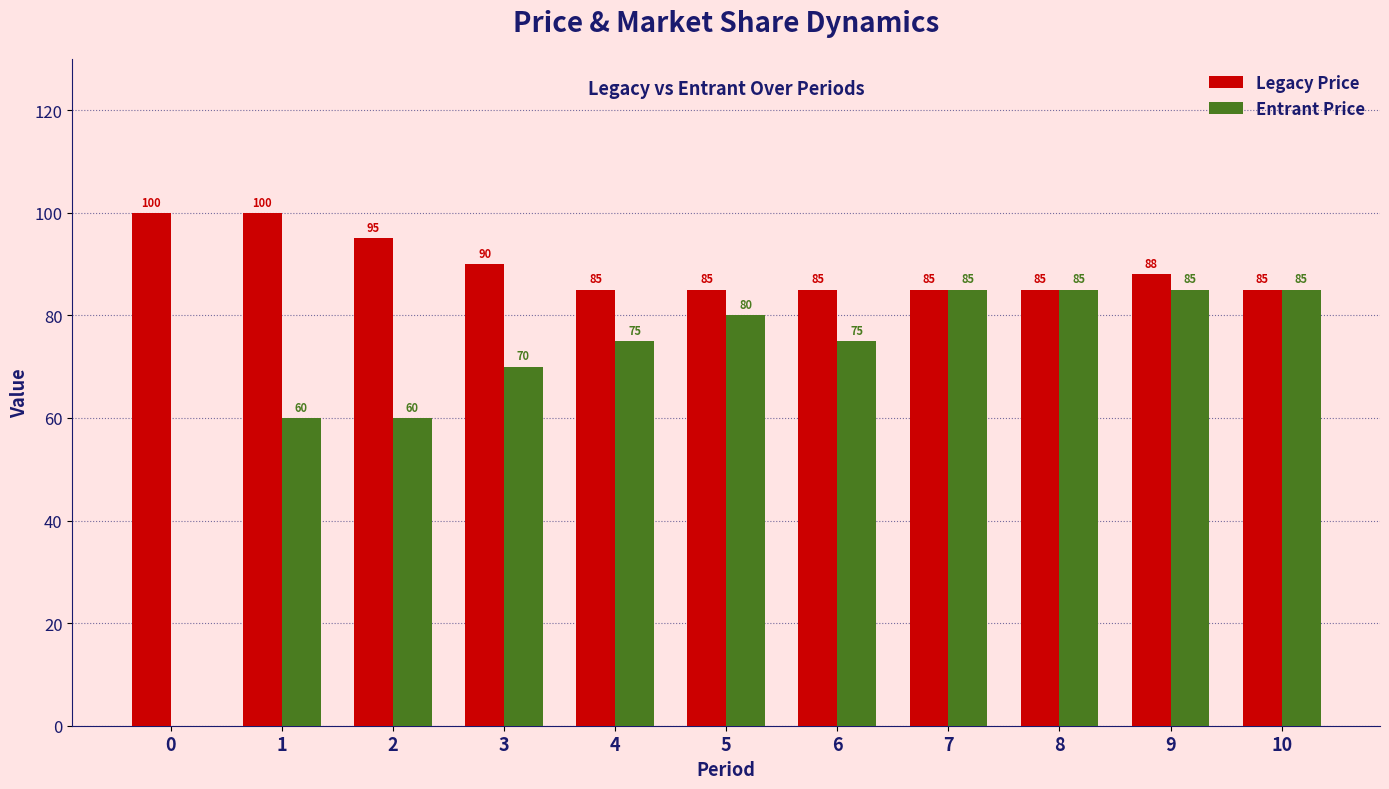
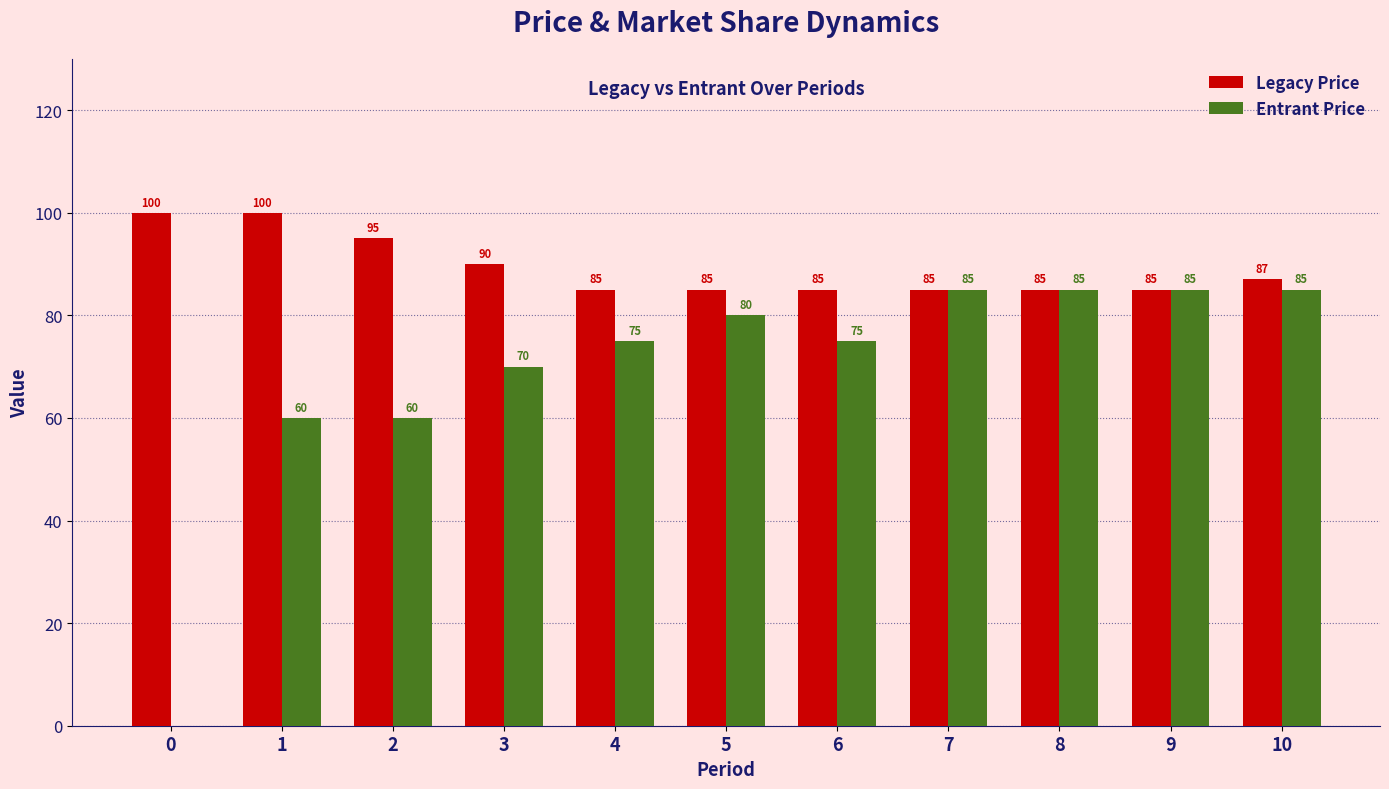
Legacy Price, 9: 88 -> 85
Legacy Price, 10: 85 -> 87
